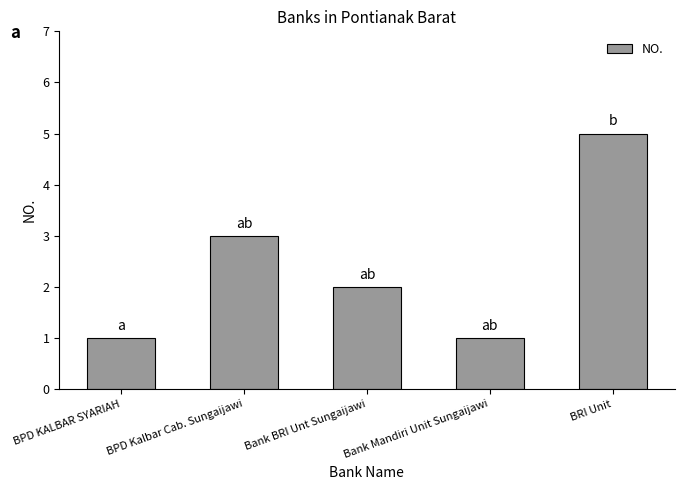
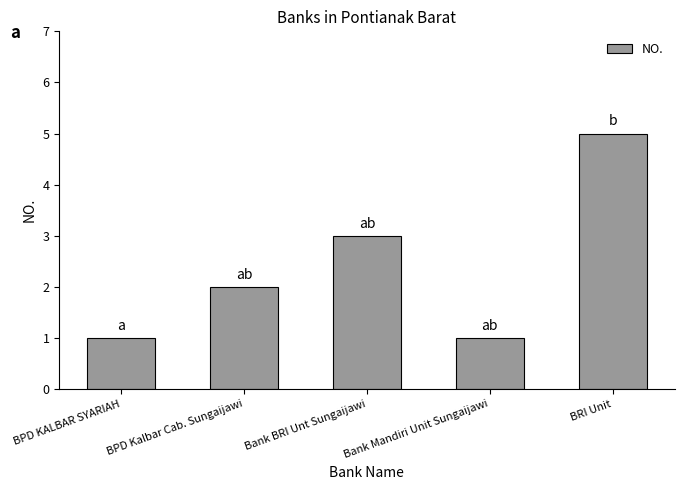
BPD Kalbar Cab. Sungaijawi: 3 -> 2
Bank BRI Unt Sungaijawi: 2 -> 3
